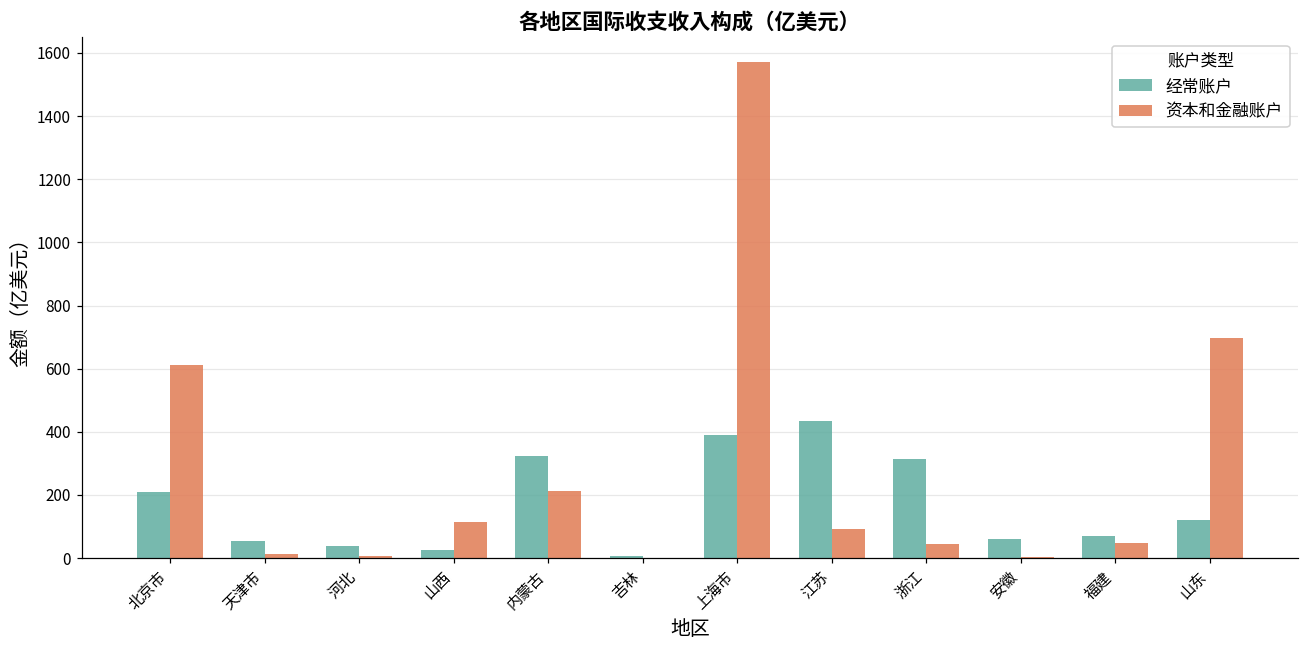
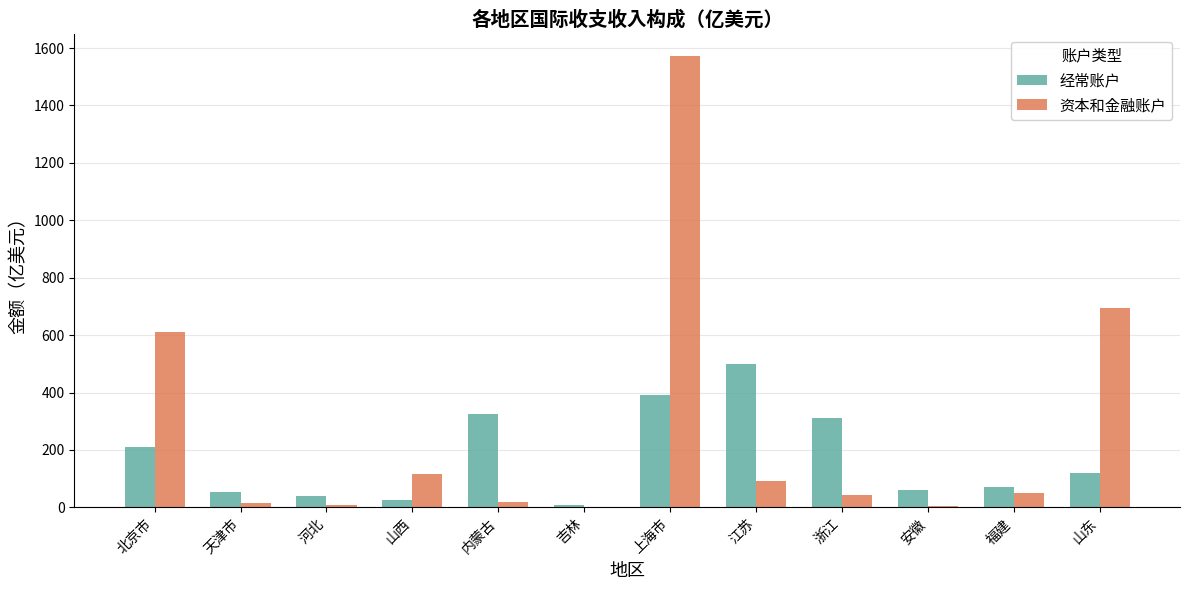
资本和金融账户, 内蒙古: 210 -> 20
经常账户, 江苏: 430 -> 500
